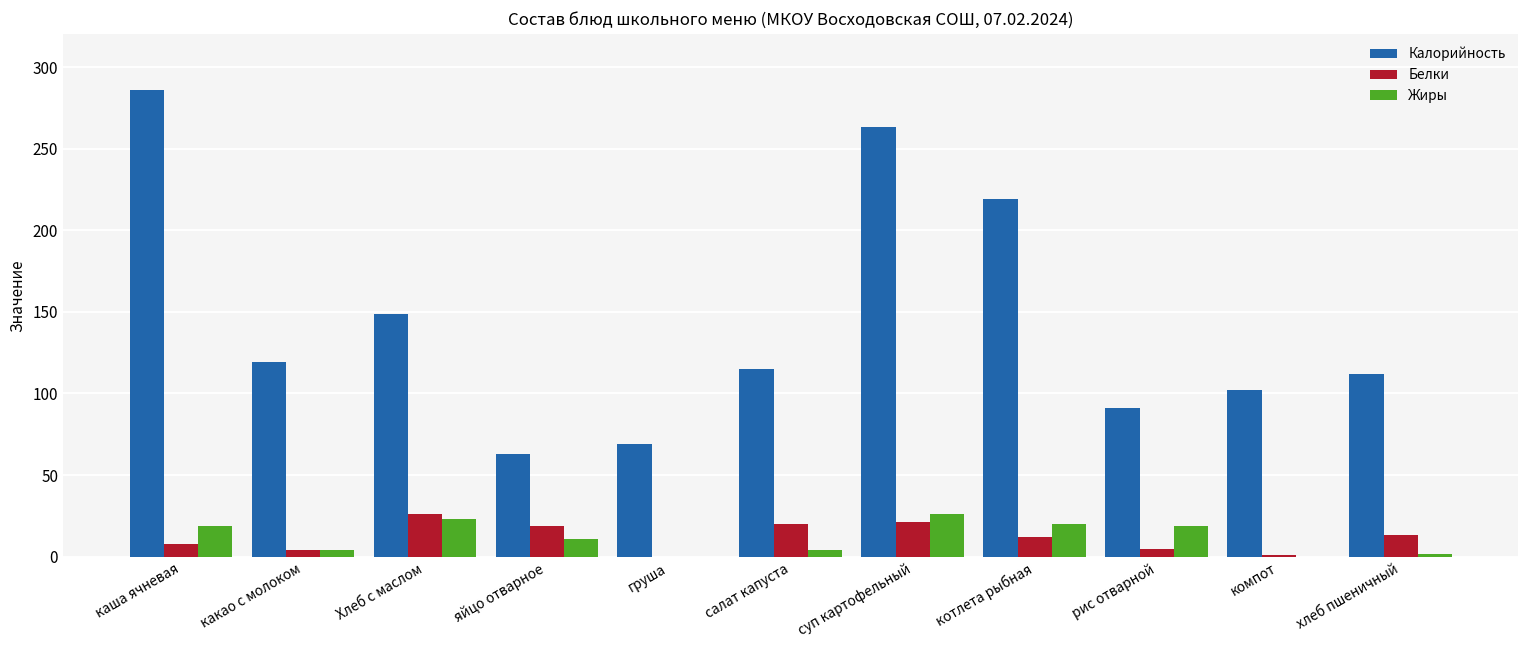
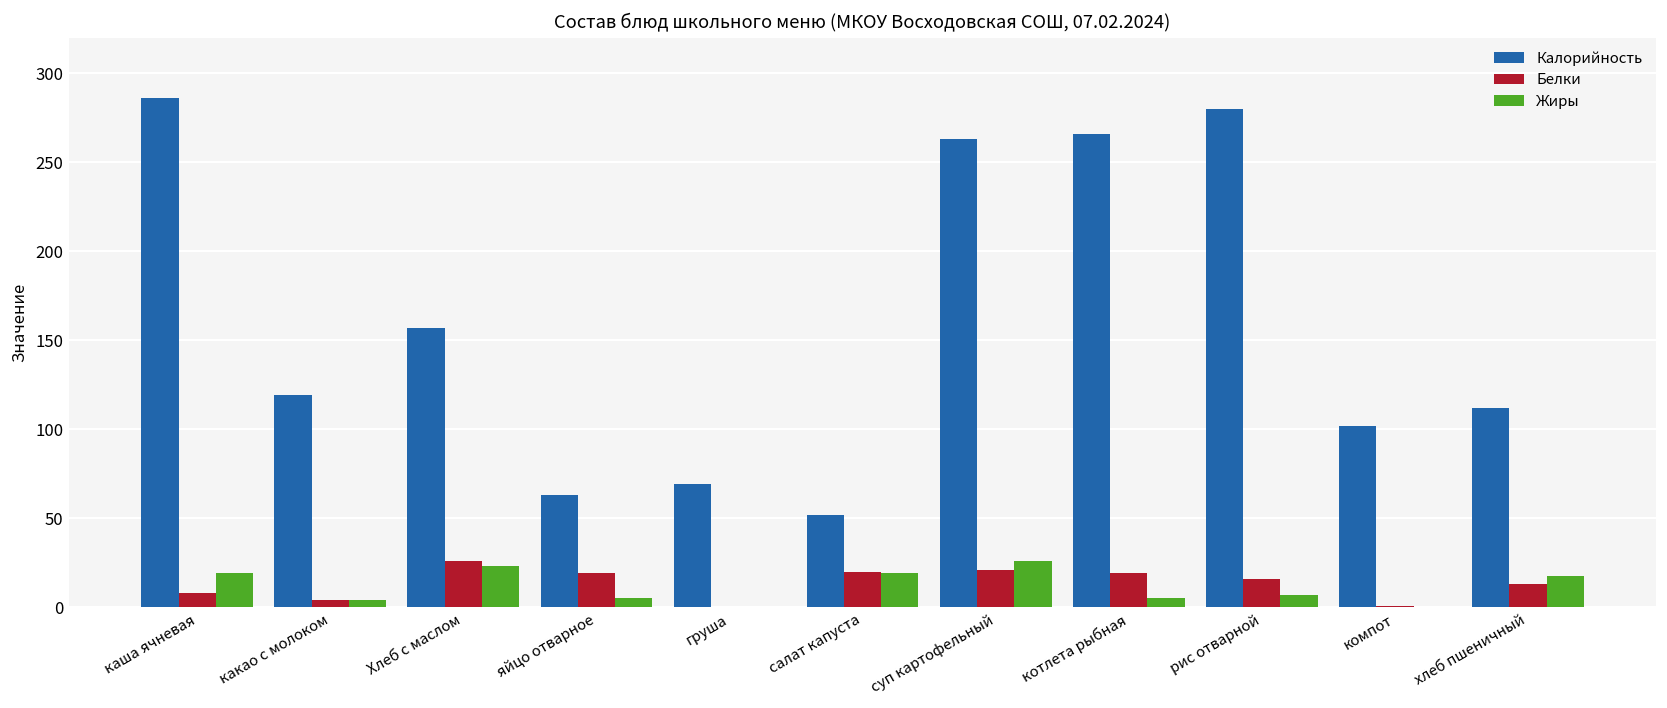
Калорийность, Хлеб с маслом: 149 -> 157
Жиры, яйцо отварное: 11 -> 5
Калорийность, салат капуста: 115 -> 52
Жиры, салат капуста: 4 -> 19
Калорийность, котлета рыбная: 219 -> 266
Белки, котлета рыбная: 12 -> 19
Жиры, котлета рыбная: 20 -> 5
Калорийность, рис отварной: 91 -> 280
Белки, рис отварной: 5 -> 16
Жиры, рис отварной: 19 -> 7
Жиры, хлеб пшеничный: 2 -> 17
